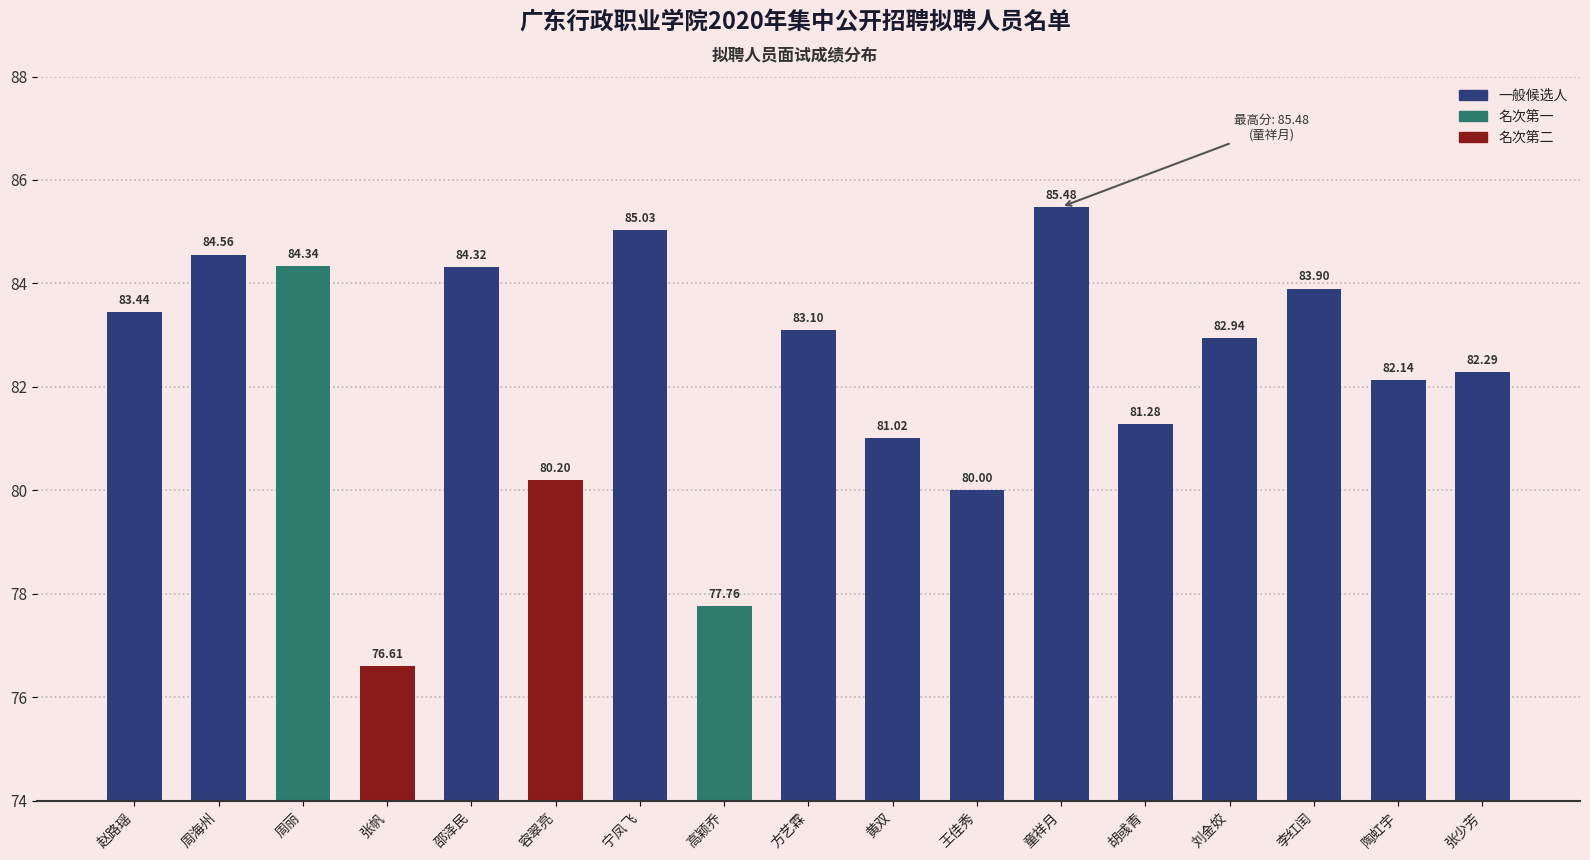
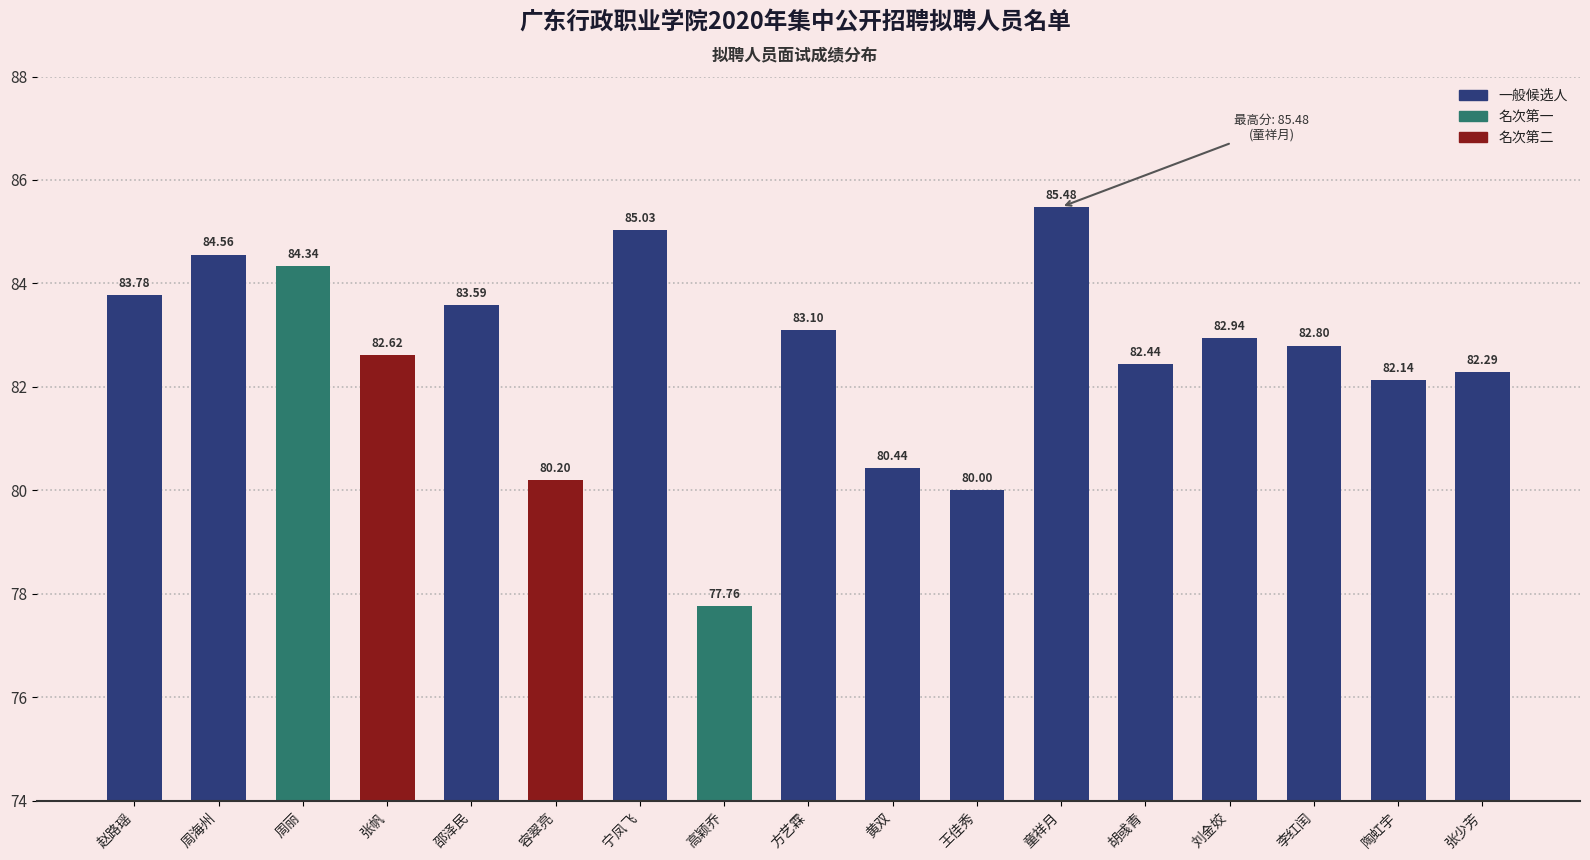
赵路瑶: 83.44 -> 83.78
张帆: 76.61 -> 82.62
邵泽民: 84.32 -> 83.59
黄双: 81.02 -> 80.44
胡彧青: 81.28 -> 82.44
李红闰: 83.90 -> 82.80
